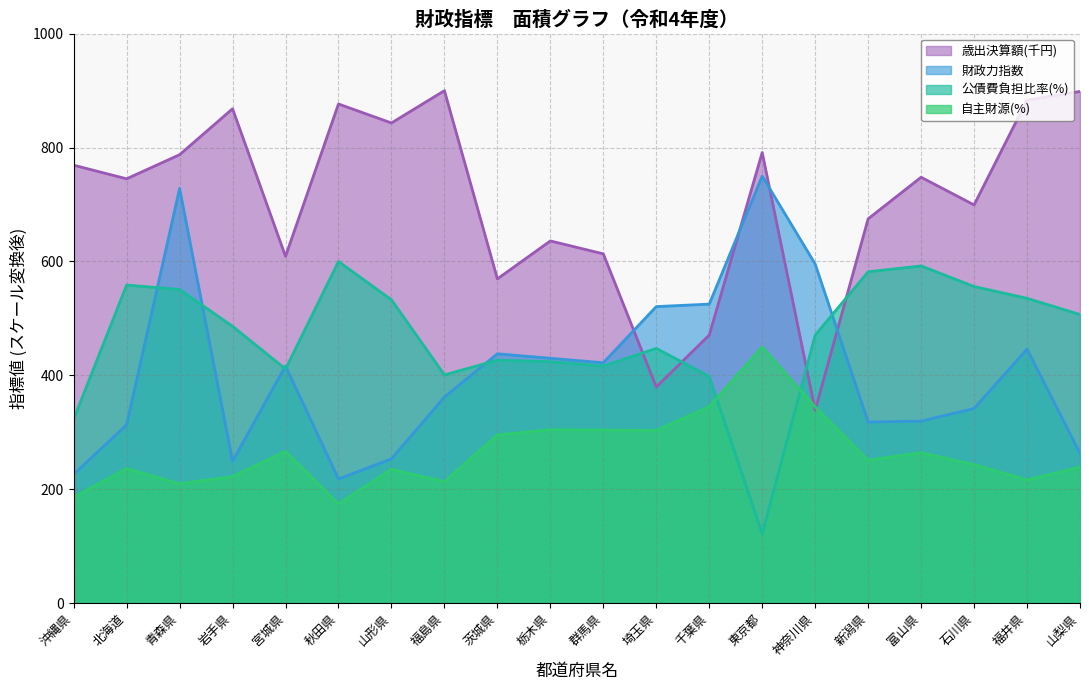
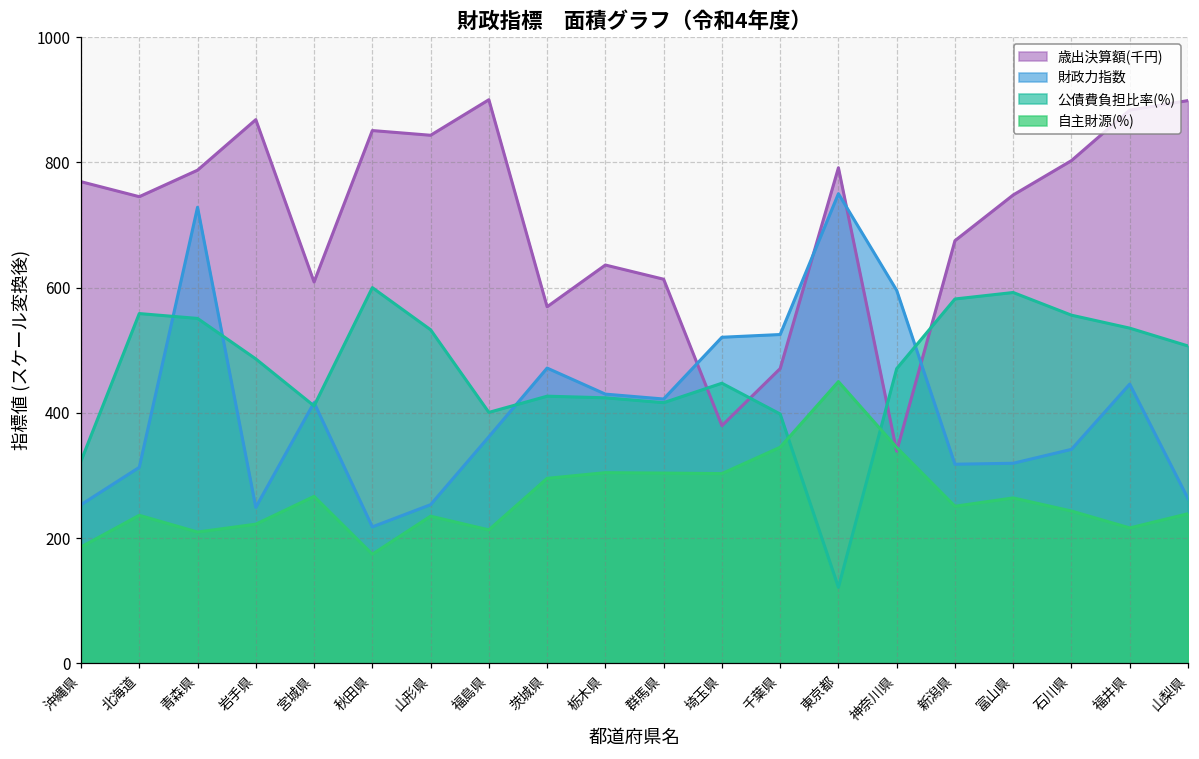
財政力指数, 沖縄県: 230 -> 250
歳出決算額(千円), 秋田県: 880 -> 850
財政力指数, 茨城県: 440 -> 470
歳出決算額(千円), 石川県: 700 -> 800
